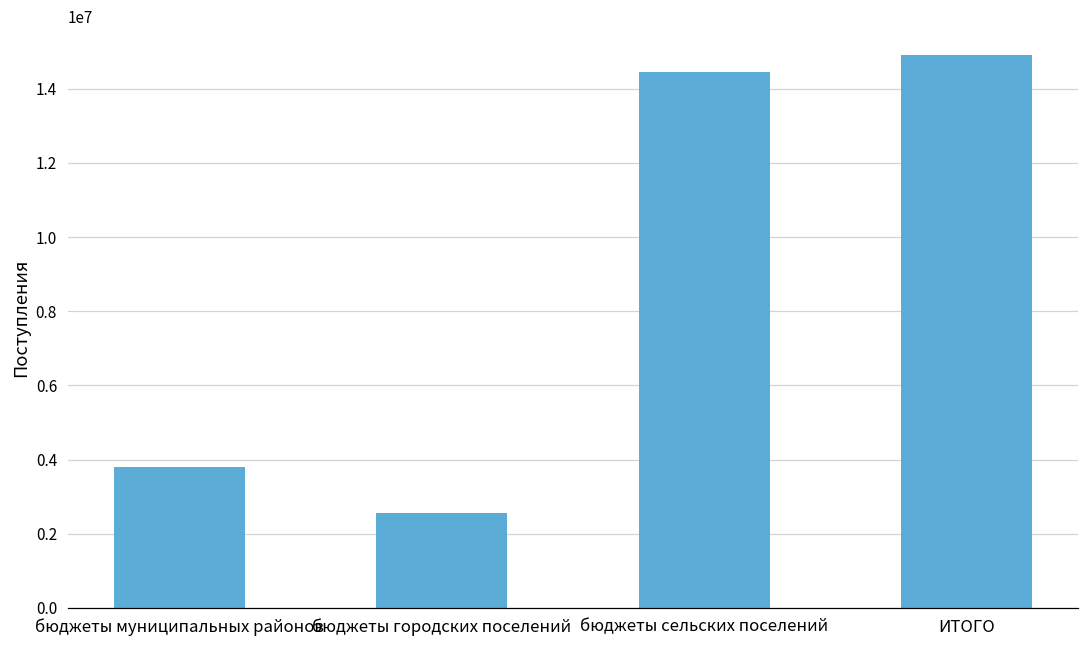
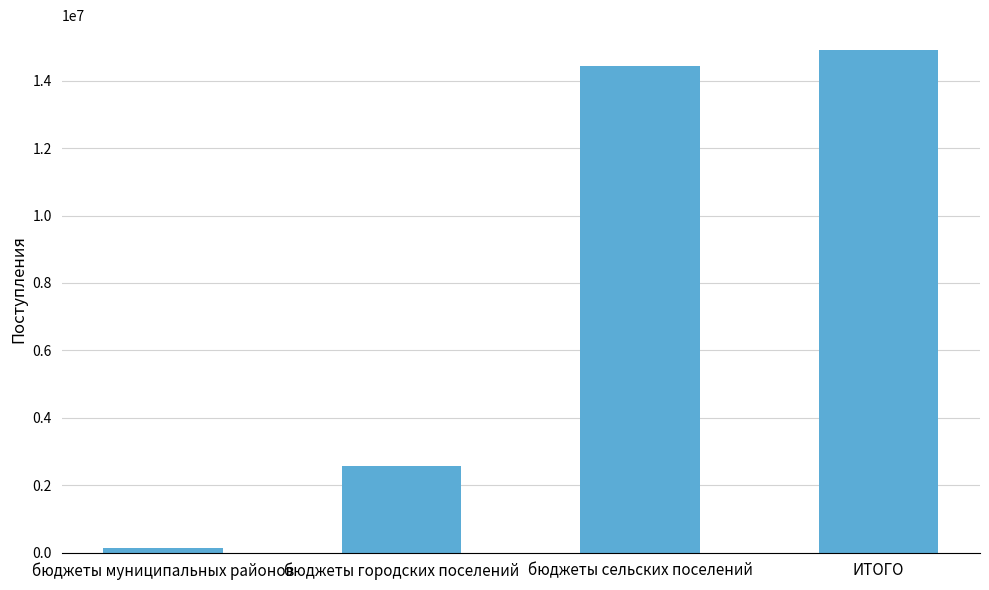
бюджеты муниципальных районов: 3800000 -> 100000
